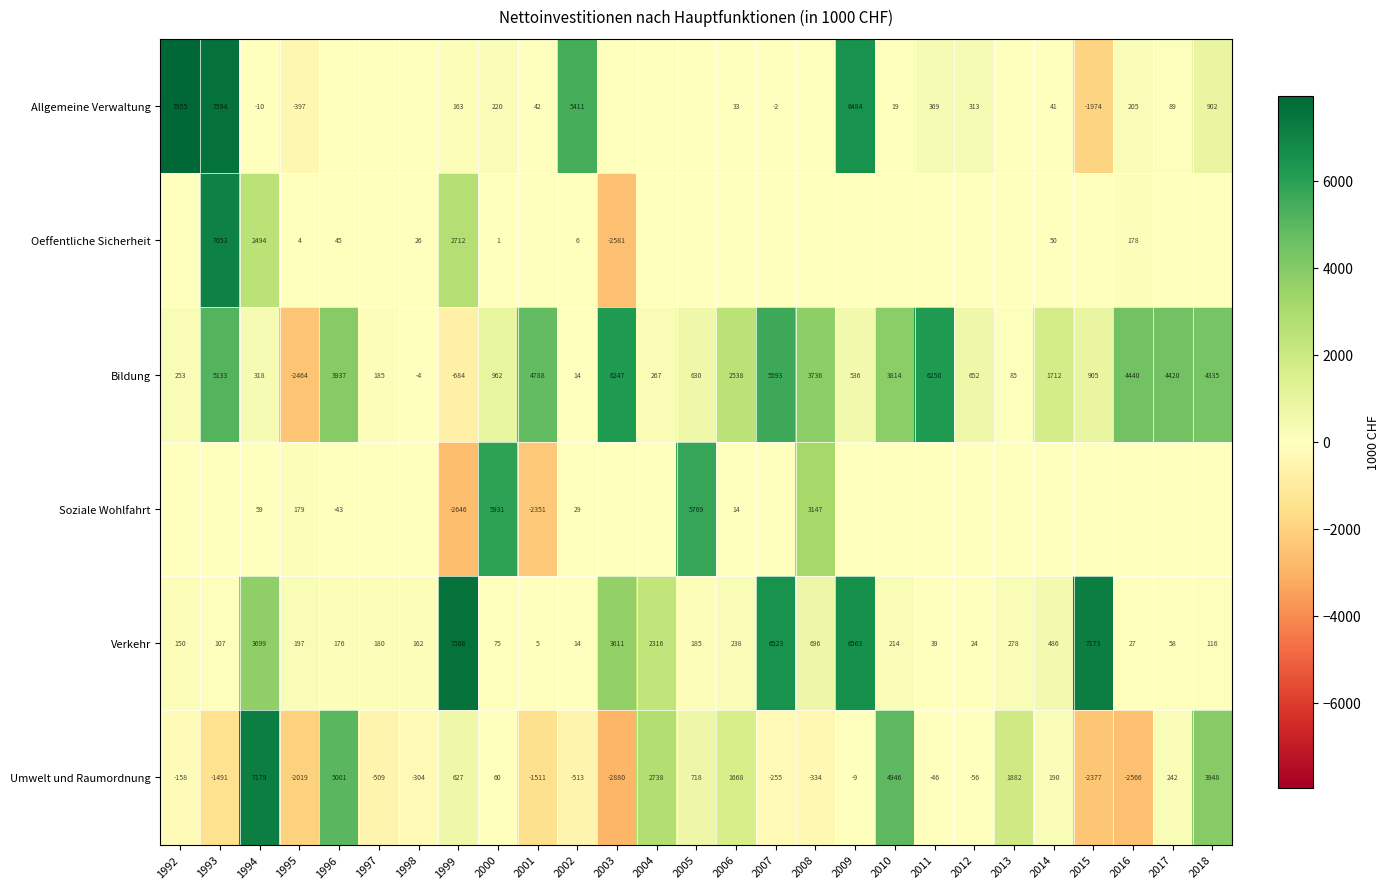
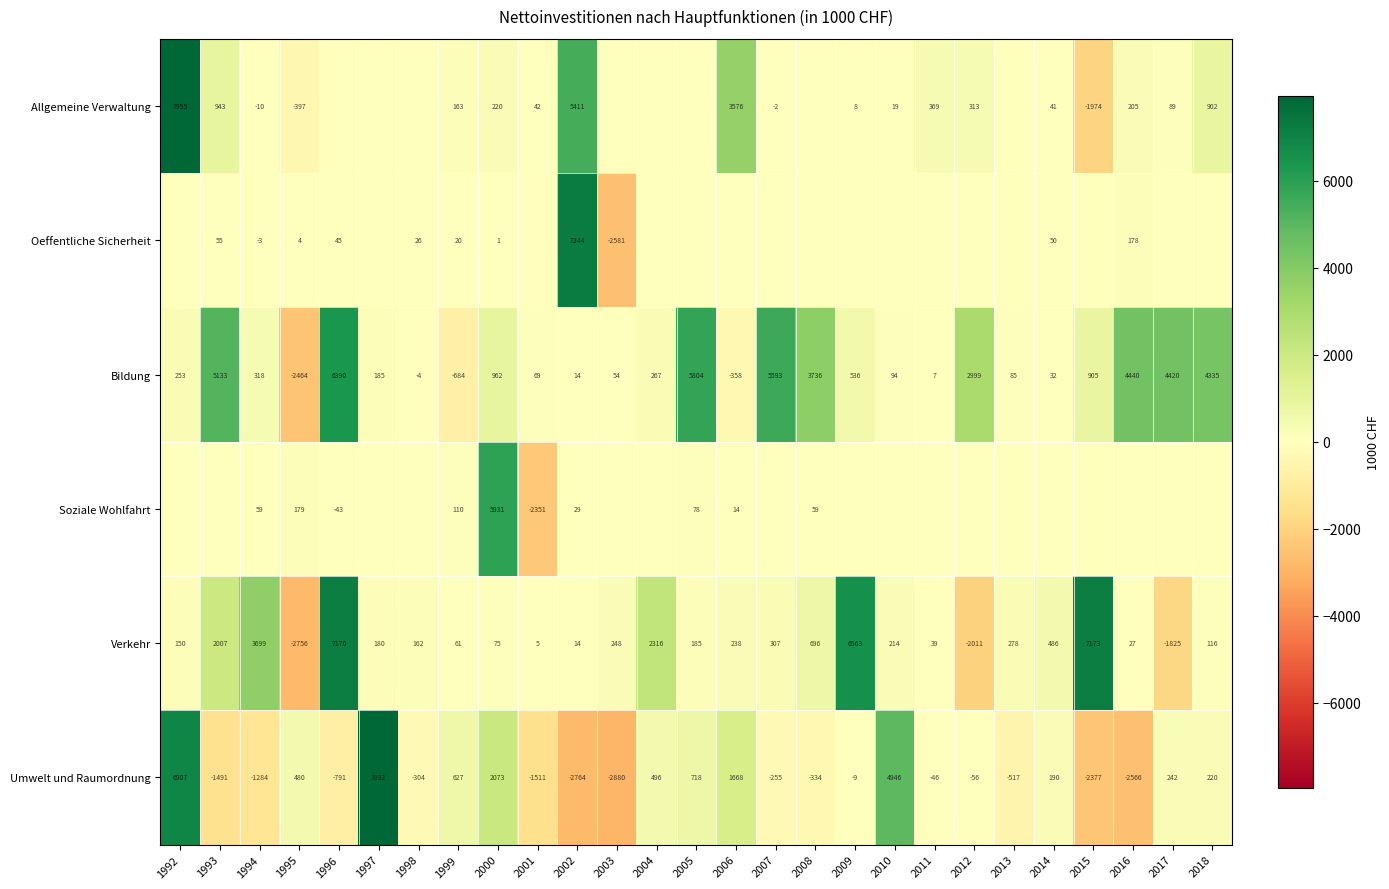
Allgemeine Verwaltung, 1993: 7594 -> 943
Allgemeine Verwaltung, 2006: 33 -> 3576
Allgemeine Verwaltung, 2009: 6484 -> 8
Oeffentliche Sicherheit, 1993: 7053 -> 55
Oeffentliche Sicherheit, 1994: 2494 -> -3
Oeffentliche Sicherheit, 1999: 2712 -> 20
Oeffentliche Sicherheit, 2002: 6 -> 7244
Bildung, 1996: 3937 -> 6390
Bildung, 2001: 4788 -> 69
Bildung, 2003: 6247 -> 54
Bildung, 2005: 630 -> 5804
Bildung, 2006: 2538 -> -358
Bildung, 2010: 3814 -> 94
Bildung, 2011: 6250 -> 7
Bildung, 2012: 652 -> 2999
Bildung, 2014: 1712 -> 32
Soziale Wohlfahrt, 1999: -2646 -> 110
Soziale Wohlfahrt, 2005: 5769 -> 78
Soziale Wohlfahrt, 2008: 3147 -> 59
Verkehr, 1993: 107 -> 2007
Verkehr, 1995: 197 -> -2756
Verkehr, 1996: 176 -> 7170
Verkehr, 1999: 7586 -> 61
Verkehr, 2003: 3611 -> 248
Verkehr, 2007: 6523 -> 307
Verkehr, 2012: 24 -> -2011
Verkehr, 2017: 58 -> -1825
Umwelt und Raumordnung, 1992: -158 -> 6907
Umwelt und Raumordnung, 1994: 7179 -> -1284
Umwelt und Raumordnung, 1995: -2019 -> 480
Umwelt und Raumordnung, 1996: 5001 -> -791
Umwelt und Raumordnung, 1997: -509 -> 7932
Umwelt und Raumordnung, 2000: 60 -> 2073
Umwelt und Raumordnung, 2002: -513 -> -2764
Umwelt und Raumordnung, 2004: 2738 -> 496
Umwelt und Raumordnung, 2013: 1882 -> -517
Umwelt und Raumordnung, 2018: 3948 -> 220
